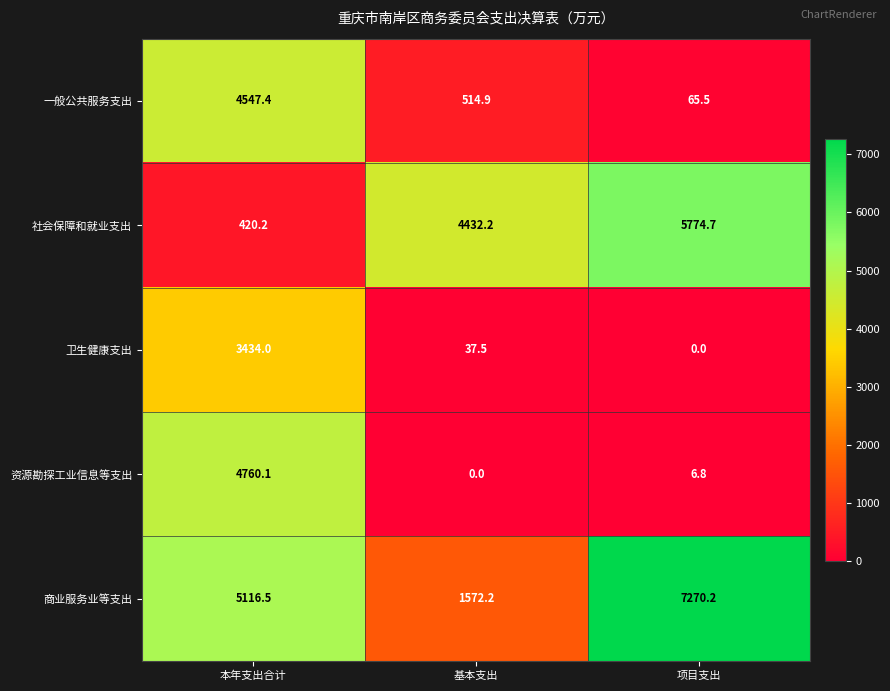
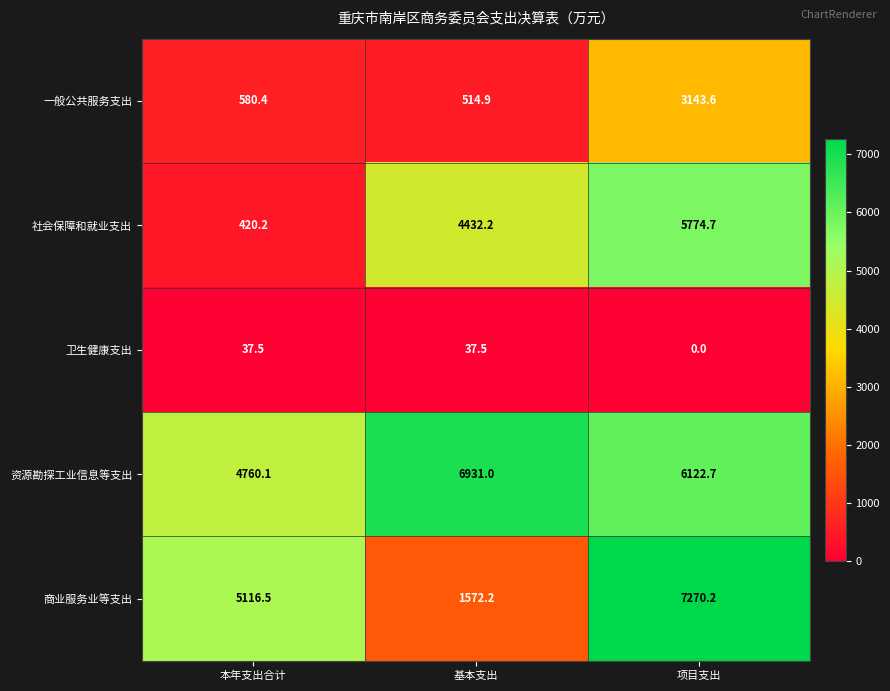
一般公共服务支出, 本年支出合计: 4547.4 -> 580.4
一般公共服务支出, 项目支出: 65.5 -> 3143.6
卫生健康支出, 本年支出合计: 3434.0 -> 37.5
资源勘探工业信息等支出, 基本支出: 0.0 -> 6931.0
资源勘探工业信息等支出, 项目支出: 6.8 -> 6122.7
